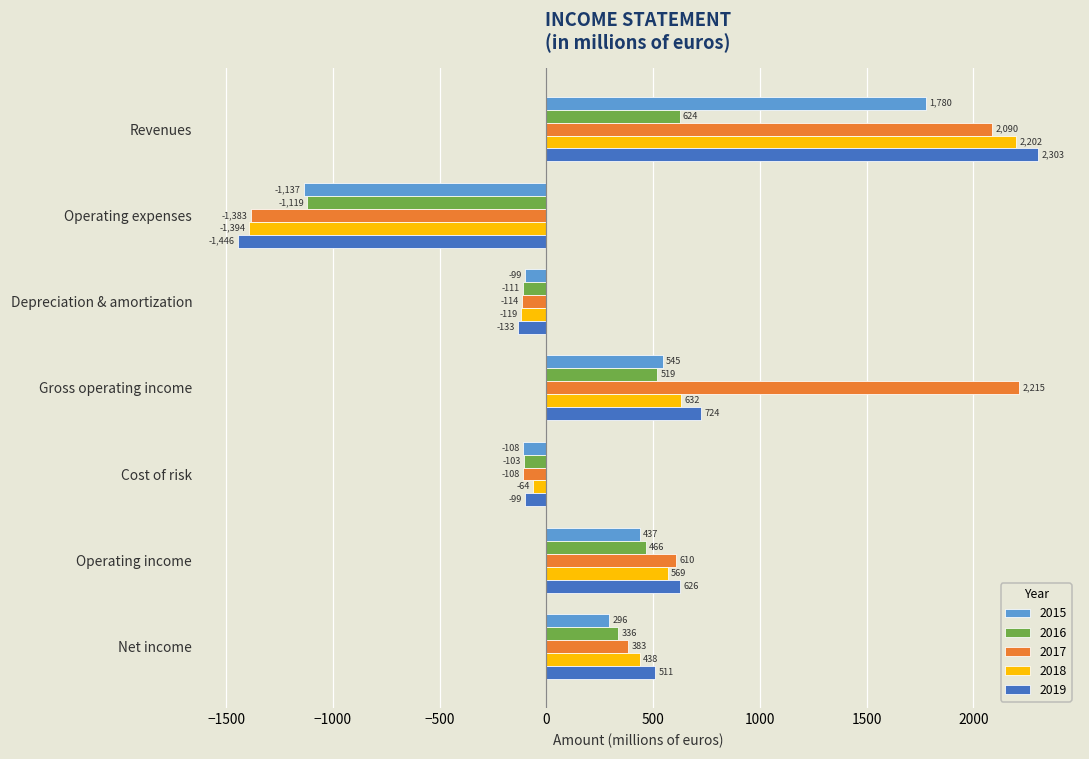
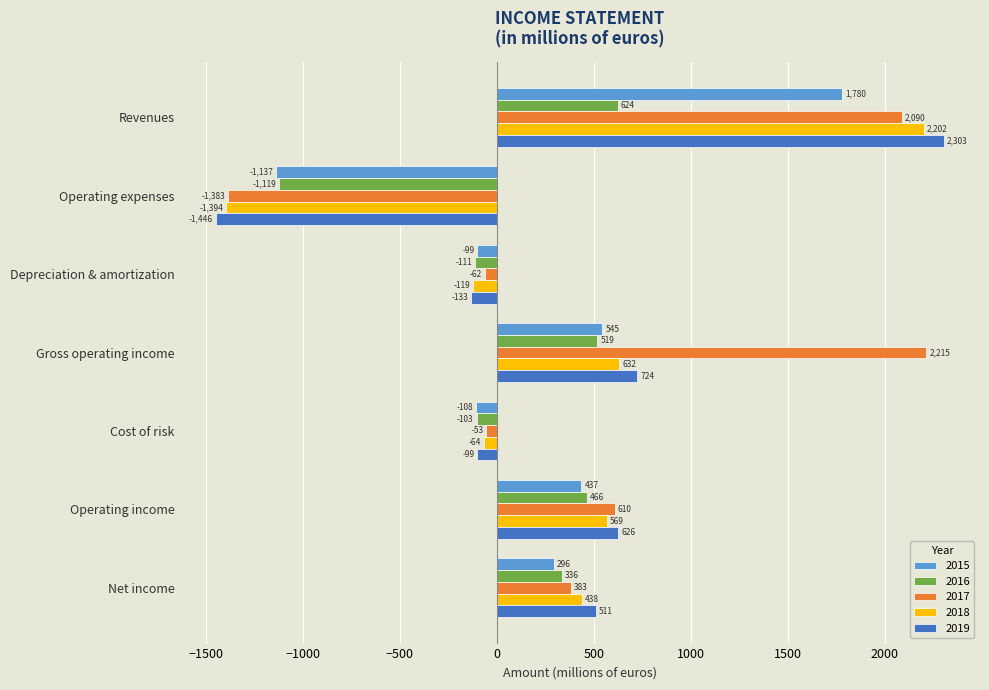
2017, Depreciation & amortization: -114 -> -62
2017, Cost of risk: -108 -> -53
